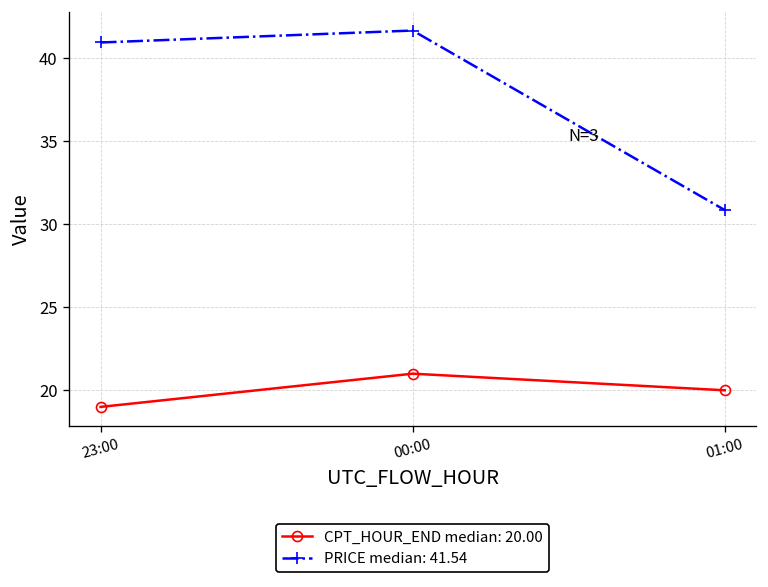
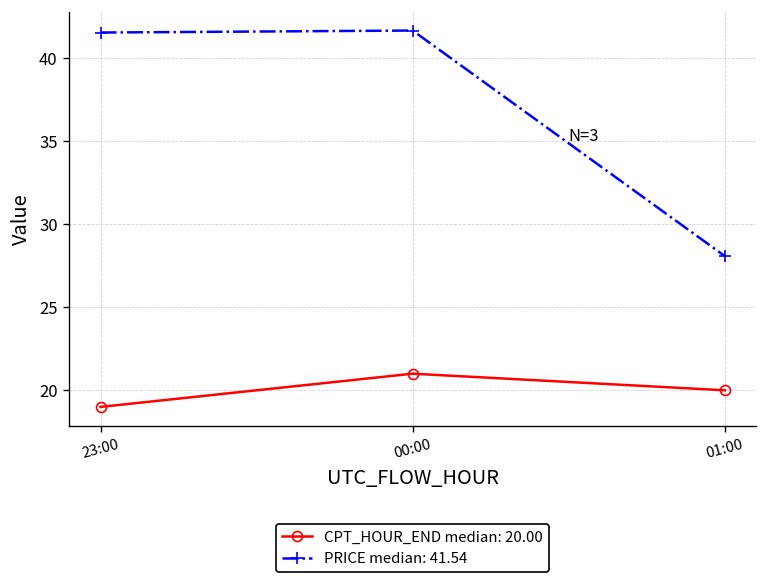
PRICE median: 41.54, 23:00: 40.9 -> 41.5
PRICE median: 41.54, 01:00: 30.9 -> 28.1
